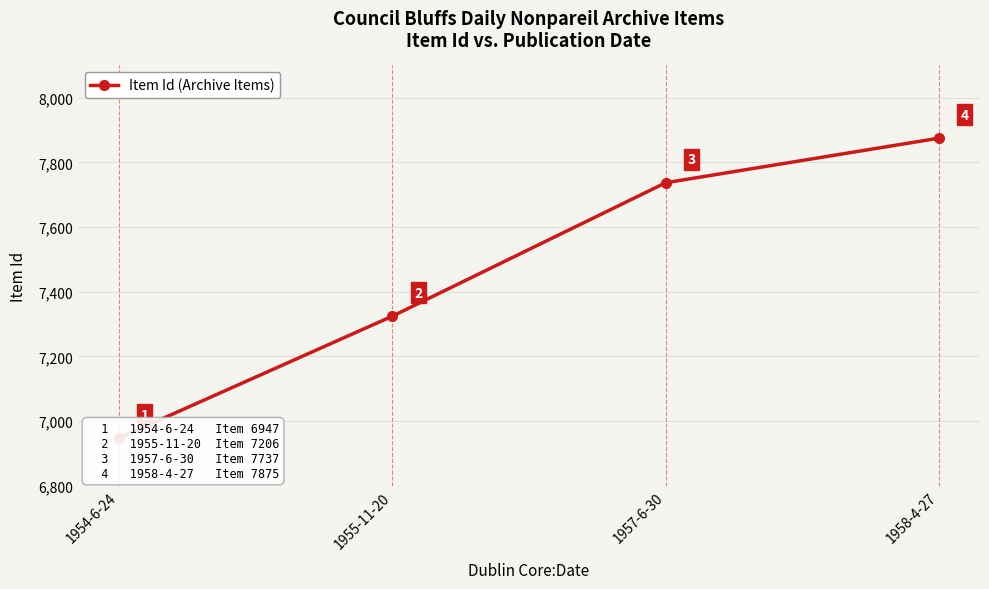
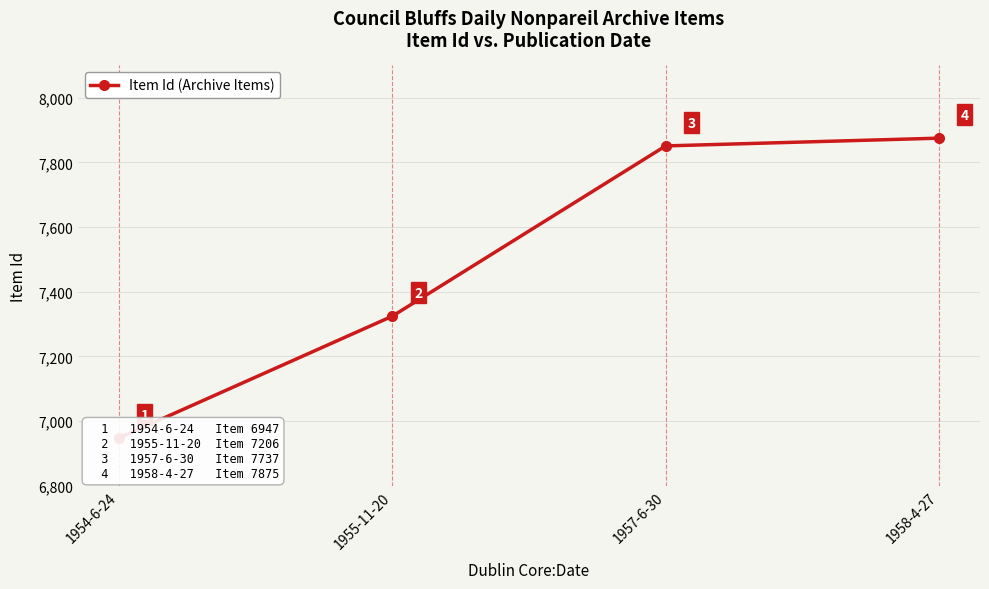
1957-6-30: 7,740 -> 7,850
